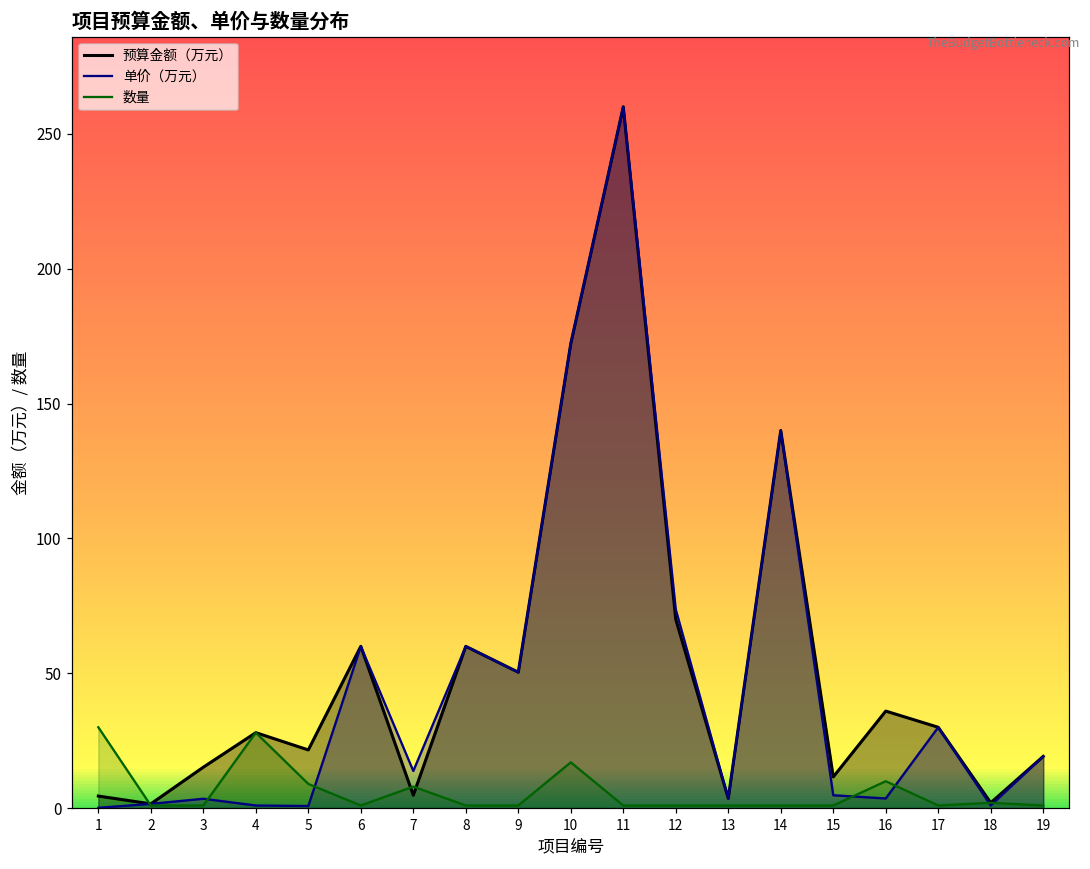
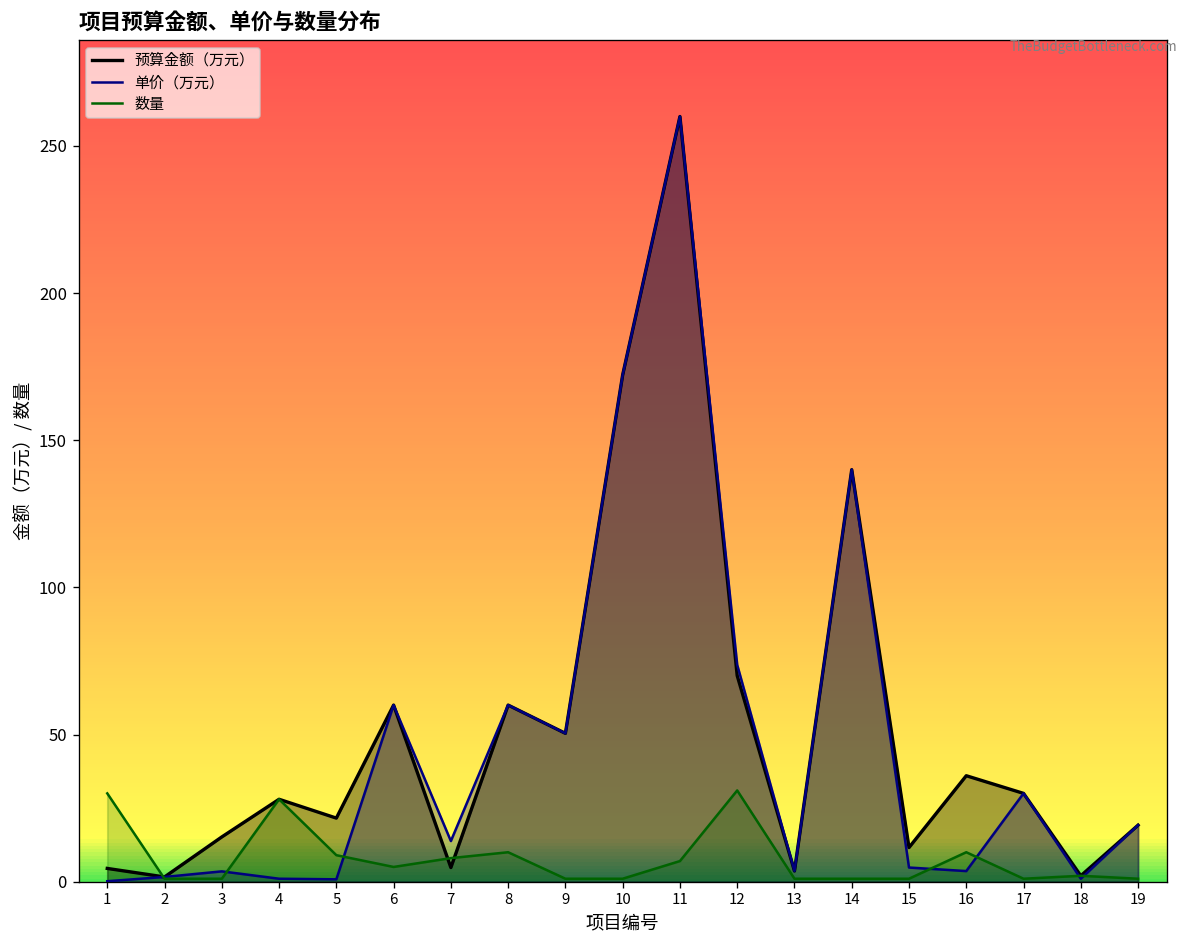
数量, 6: 1 -> 5
数量, 8: 1 -> 10
数量, 10: 17 -> 1
数量, 11: 1 -> 7
数量, 12: 1 -> 31
